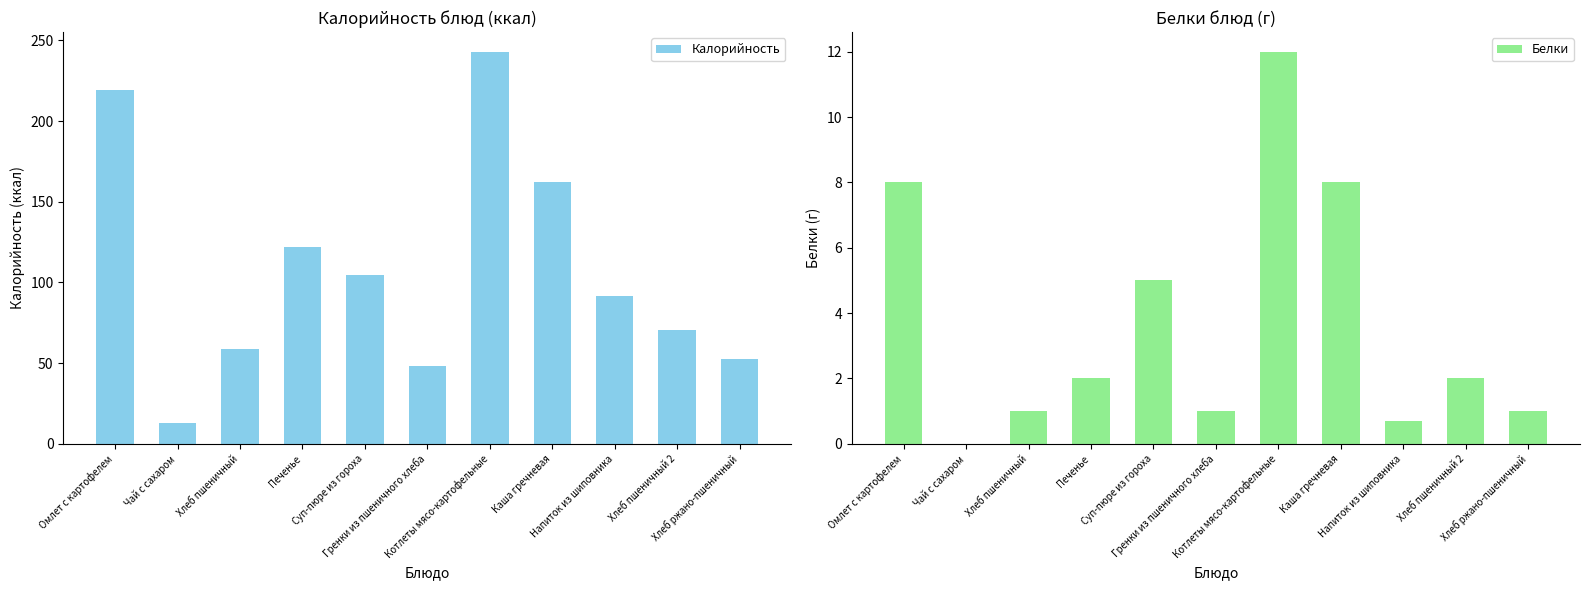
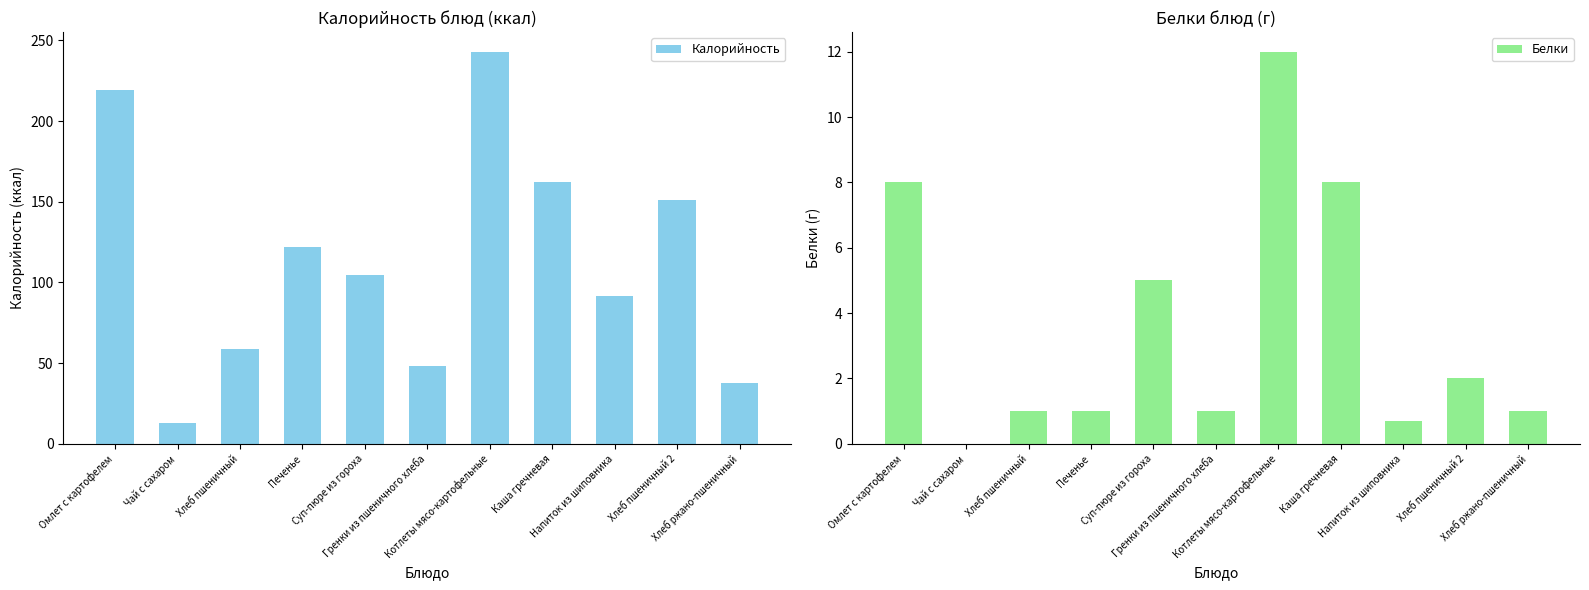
Калорийность блюд (ккал), Хлеб пшеничный 2: 71 -> 151
Калорийность блюд (ккал), Хлеб ржано-пшеничный: 53 -> 38
Белки блюд (г), Печенье: 2 -> 1
